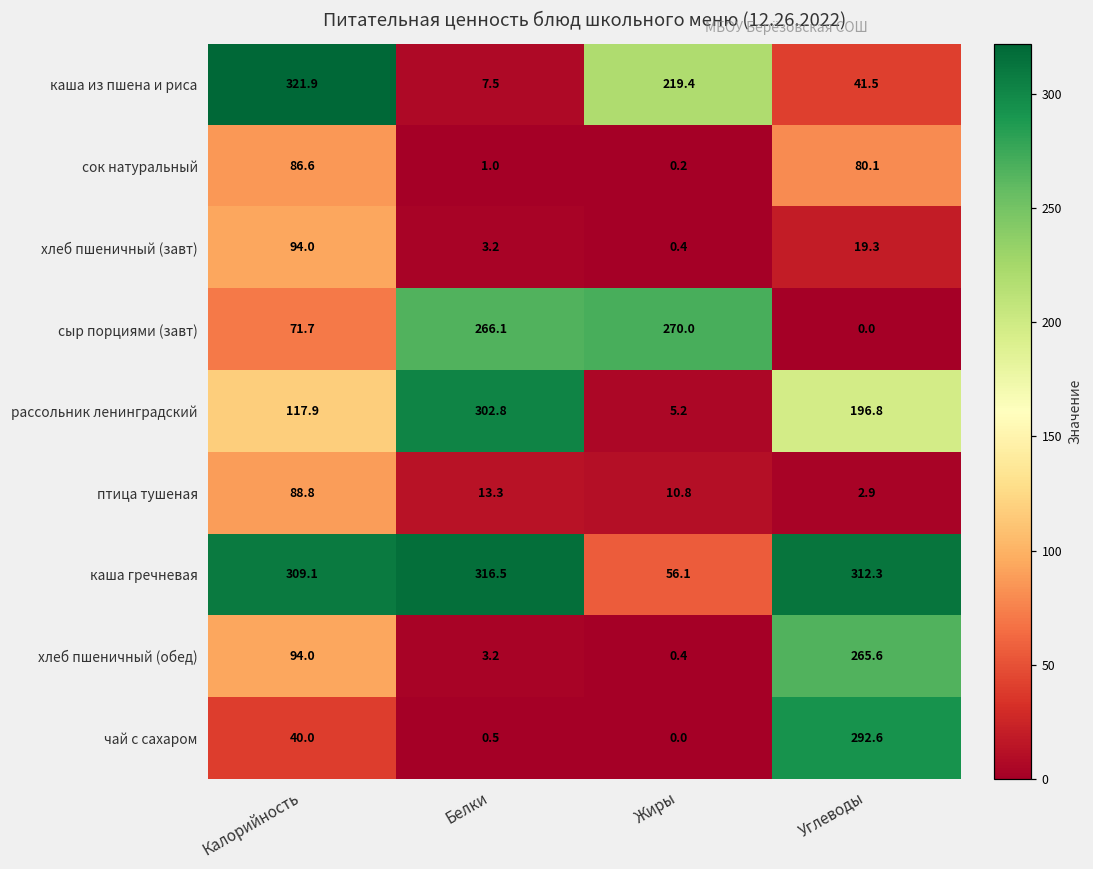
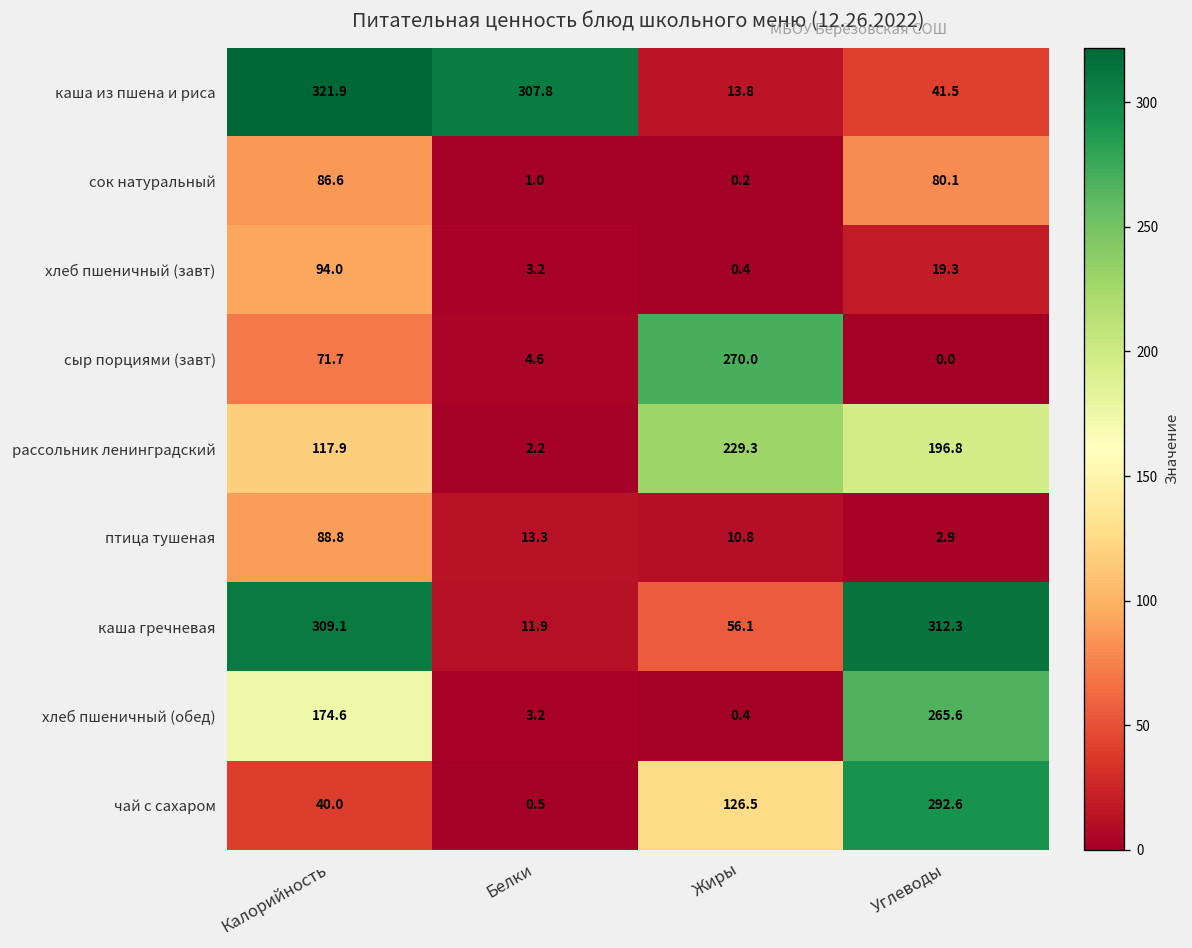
каша из пшена и риса, Белки: 7.5 -> 307.8
каша из пшена и риса, Жиры: 219.4 -> 13.8
сыр порциями (завт), Белки: 266.1 -> 4.6
рассольник ленинградский, Белки: 302.8 -> 2.2
рассольник ленинградский, Жиры: 5.2 -> 229.3
каша гречневая, Белки: 316.5 -> 11.9
хлеб пшеничный (обед), Калорийность: 94.0 -> 174.6
чай с сахаром, Жиры: 0.0 -> 126.5
